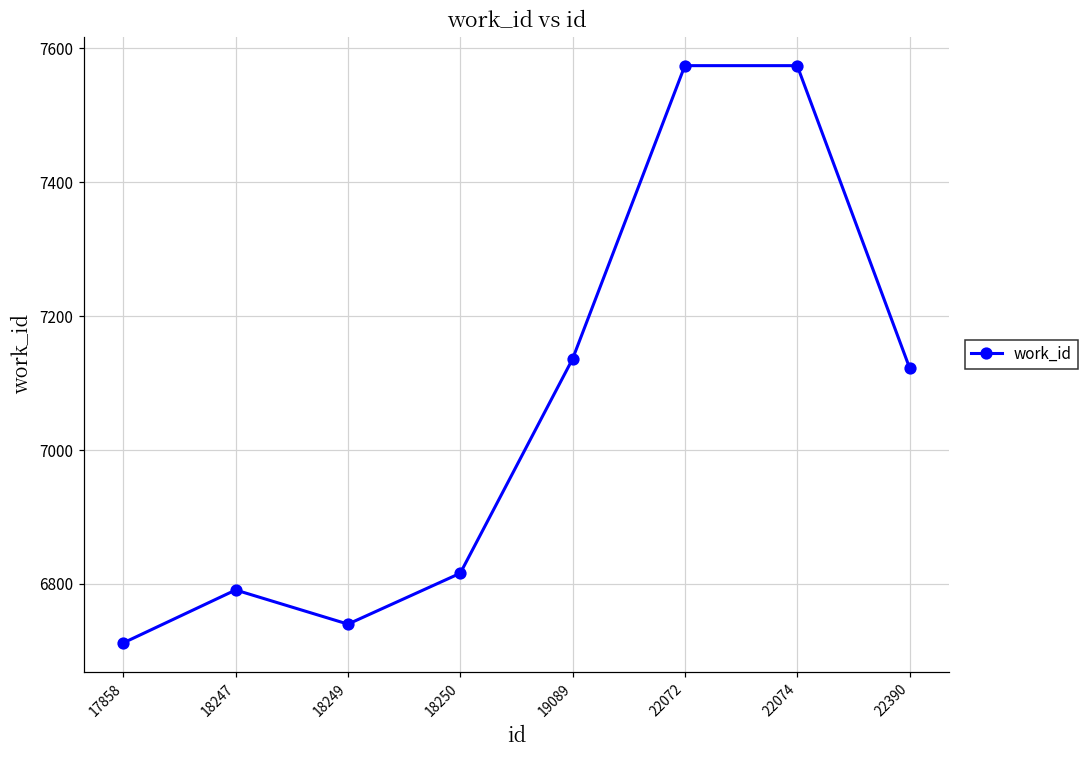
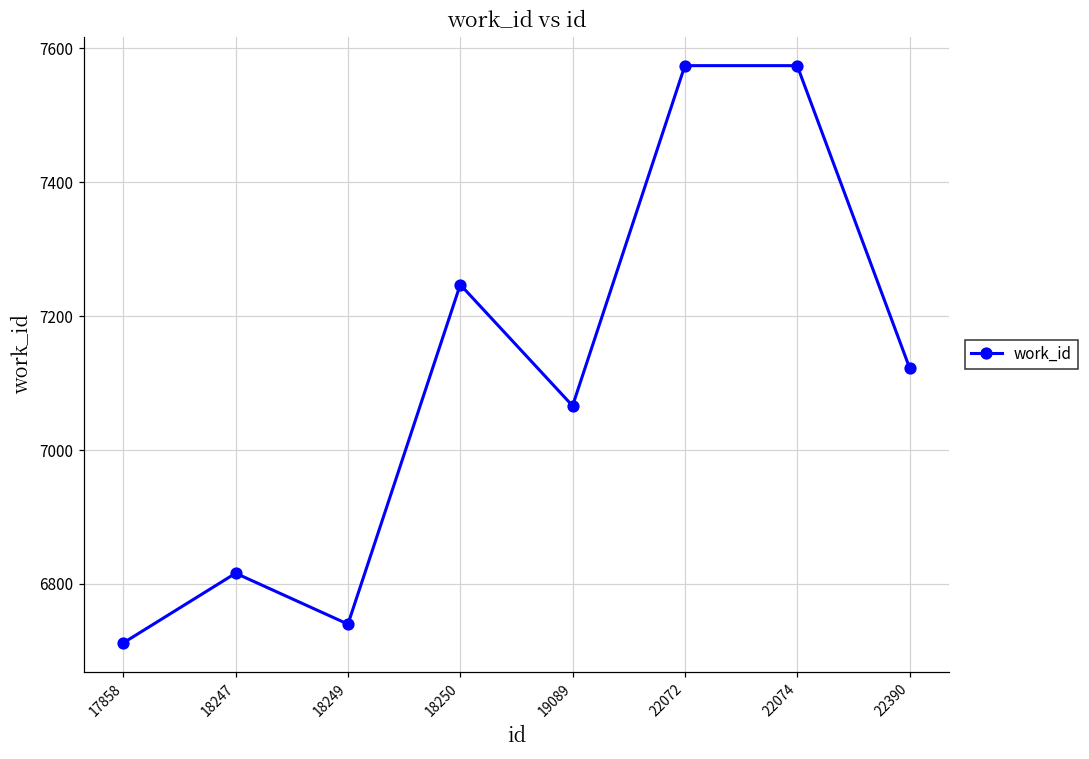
18247: 6790 -> 6820
18250: 6820 -> 7250
19089: 7140 -> 7070
